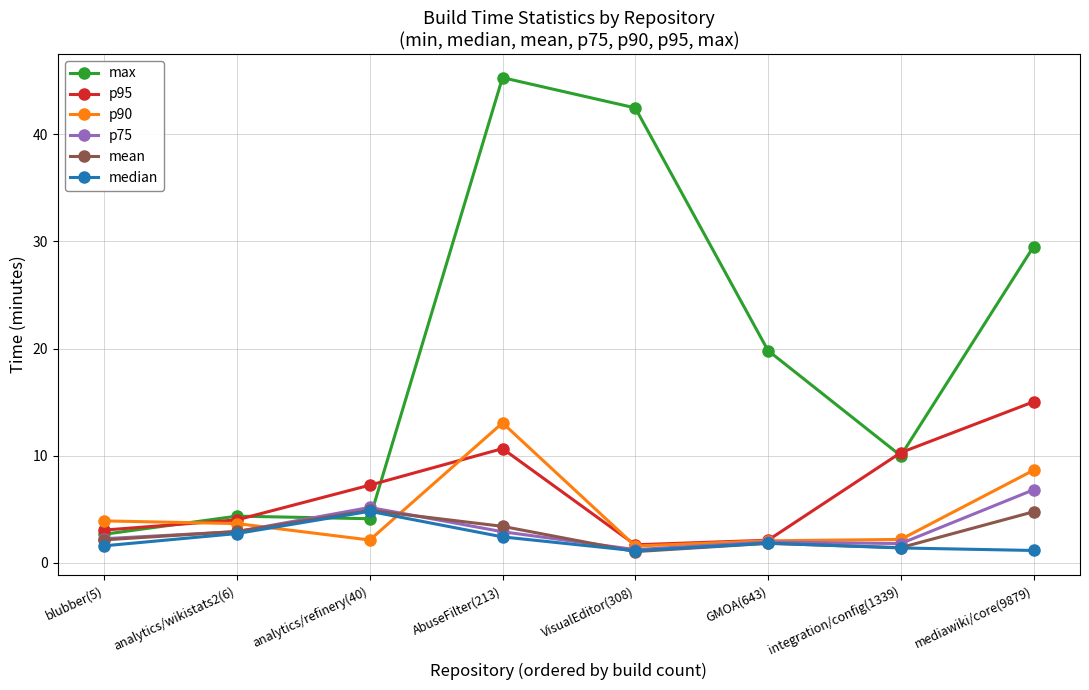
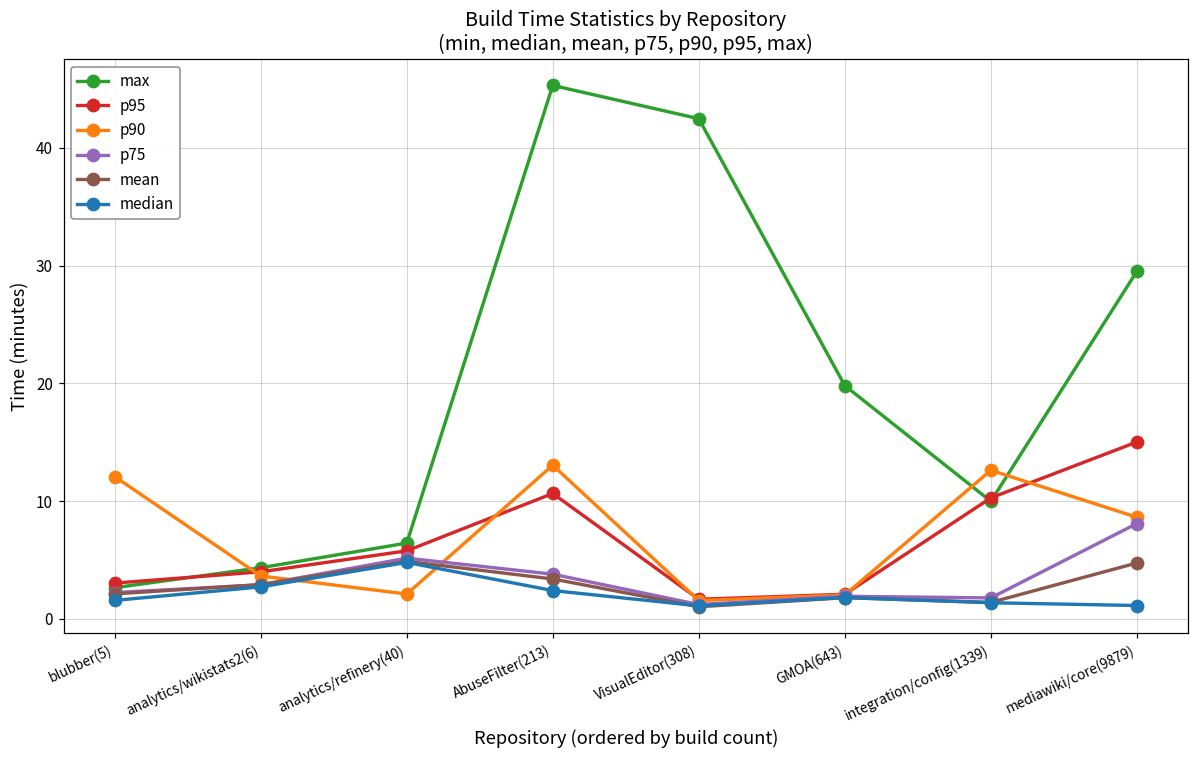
p90, blubber(5): 3.9 -> 12.1
max, analytics/refinery(40): 4.1 -> 6.4
p95, analytics/refinery(40): 7.2 -> 5.8
p75, AbuseFilter(213): 2.9 -> 3.8
p90, integration/config(1339): 2.2 -> 12.6
p75, mediawiki/core(9879): 6.8 -> 8.1
